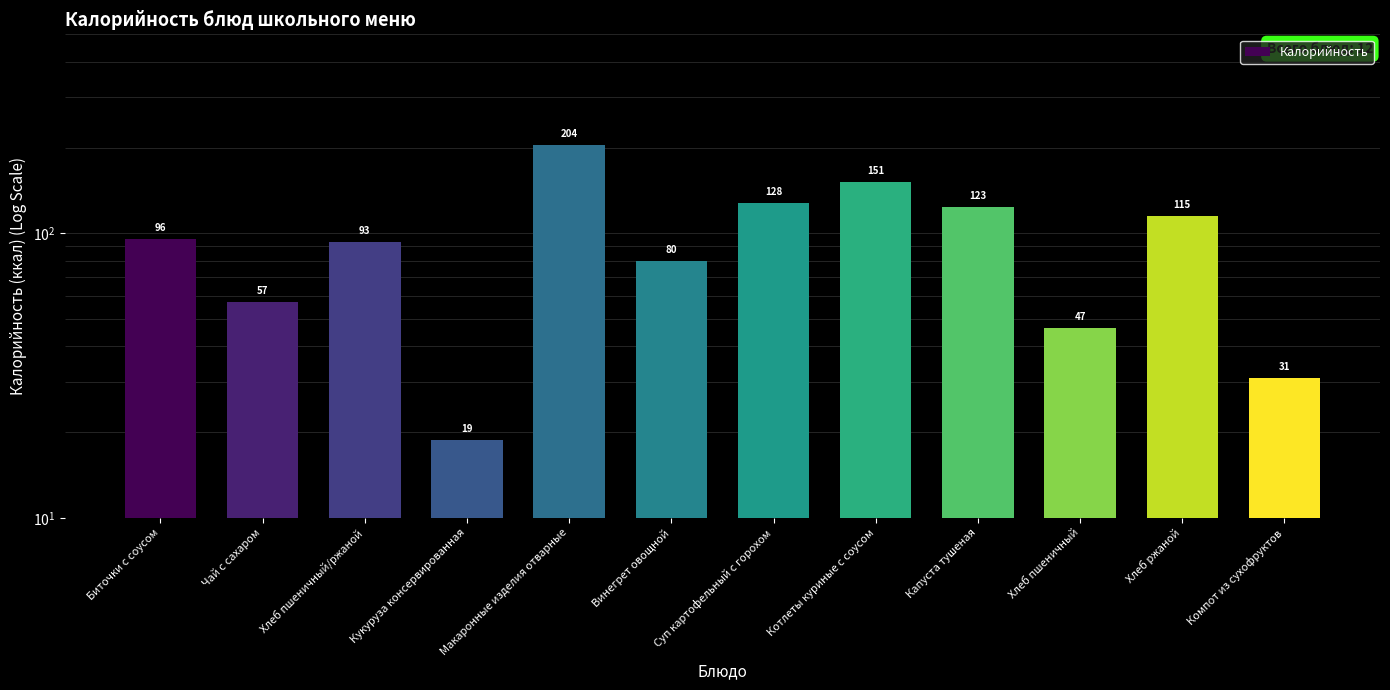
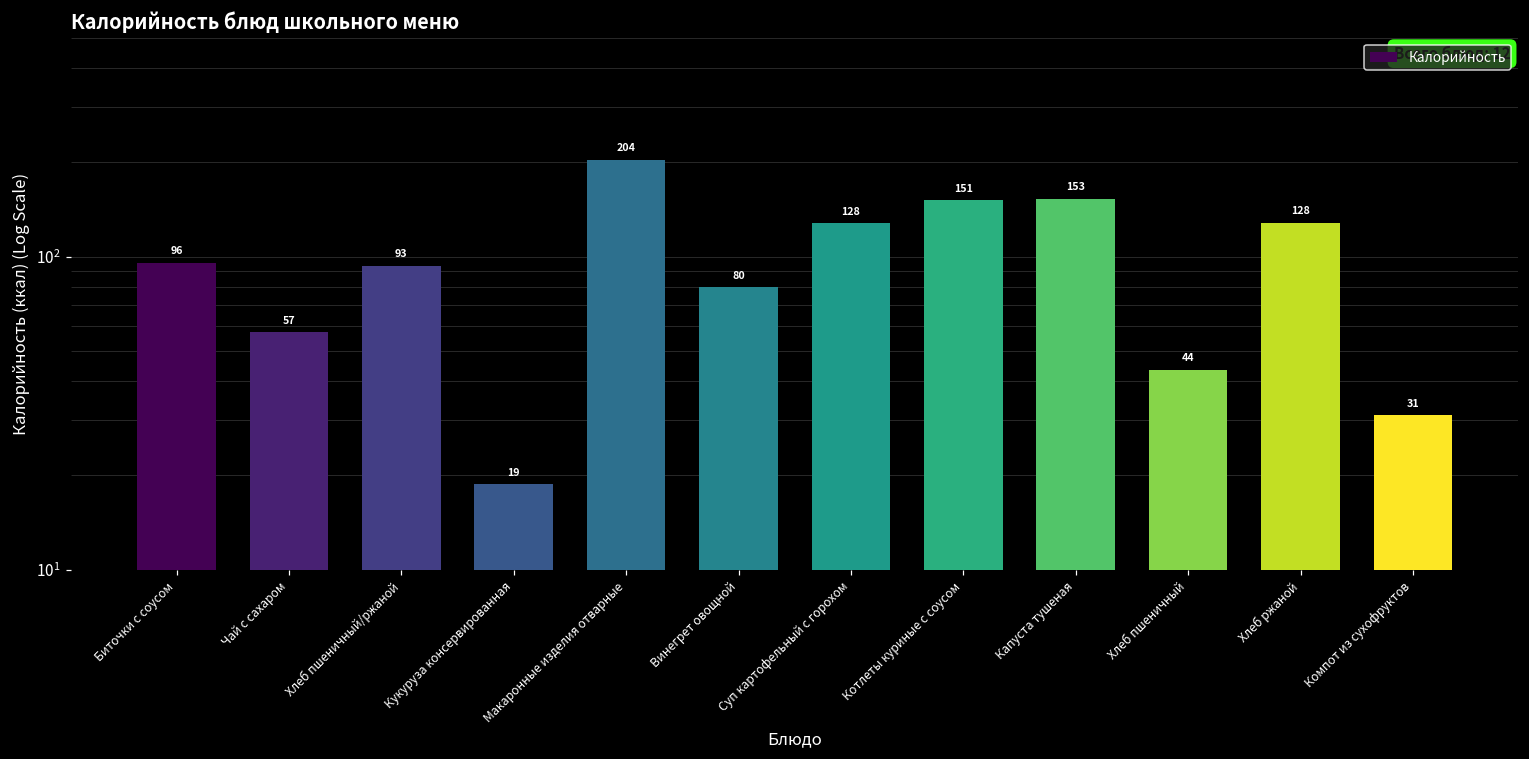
Капуста тушеная: 123 -> 153
Хлеб пшеничный: 47 -> 44
Хлеб ржаной: 115 -> 128
